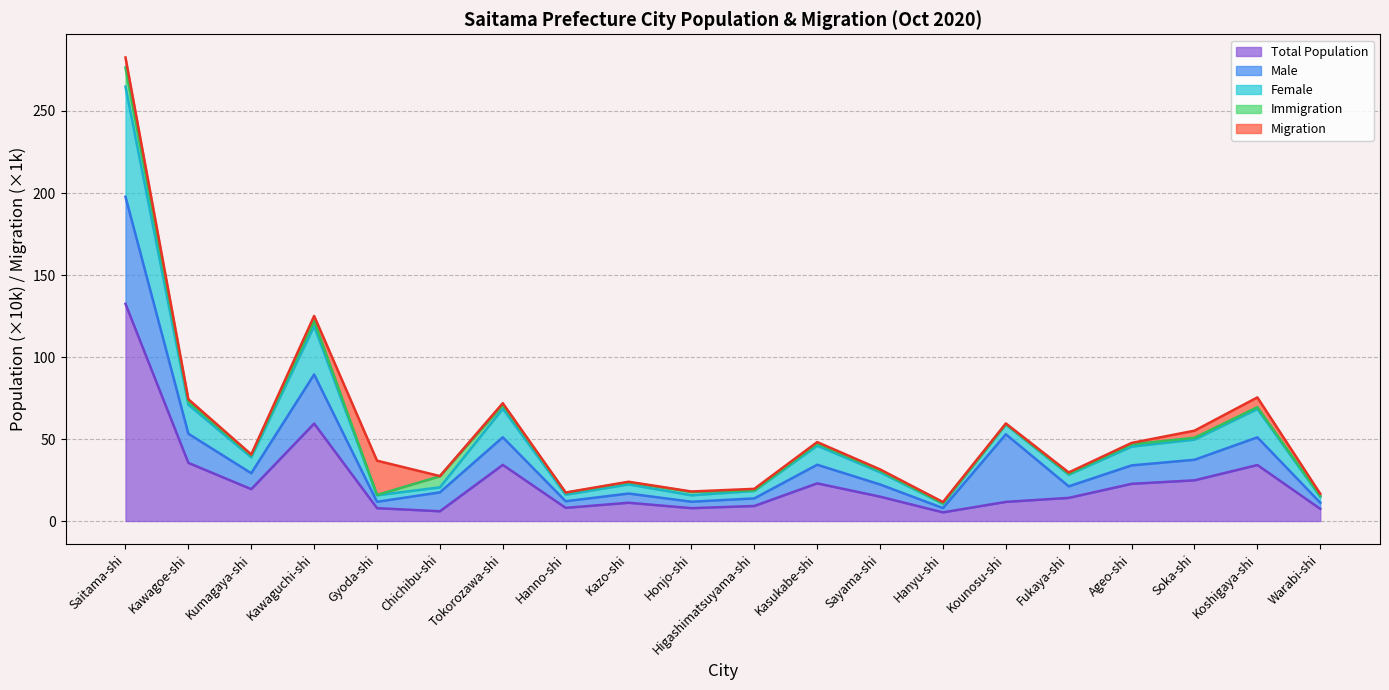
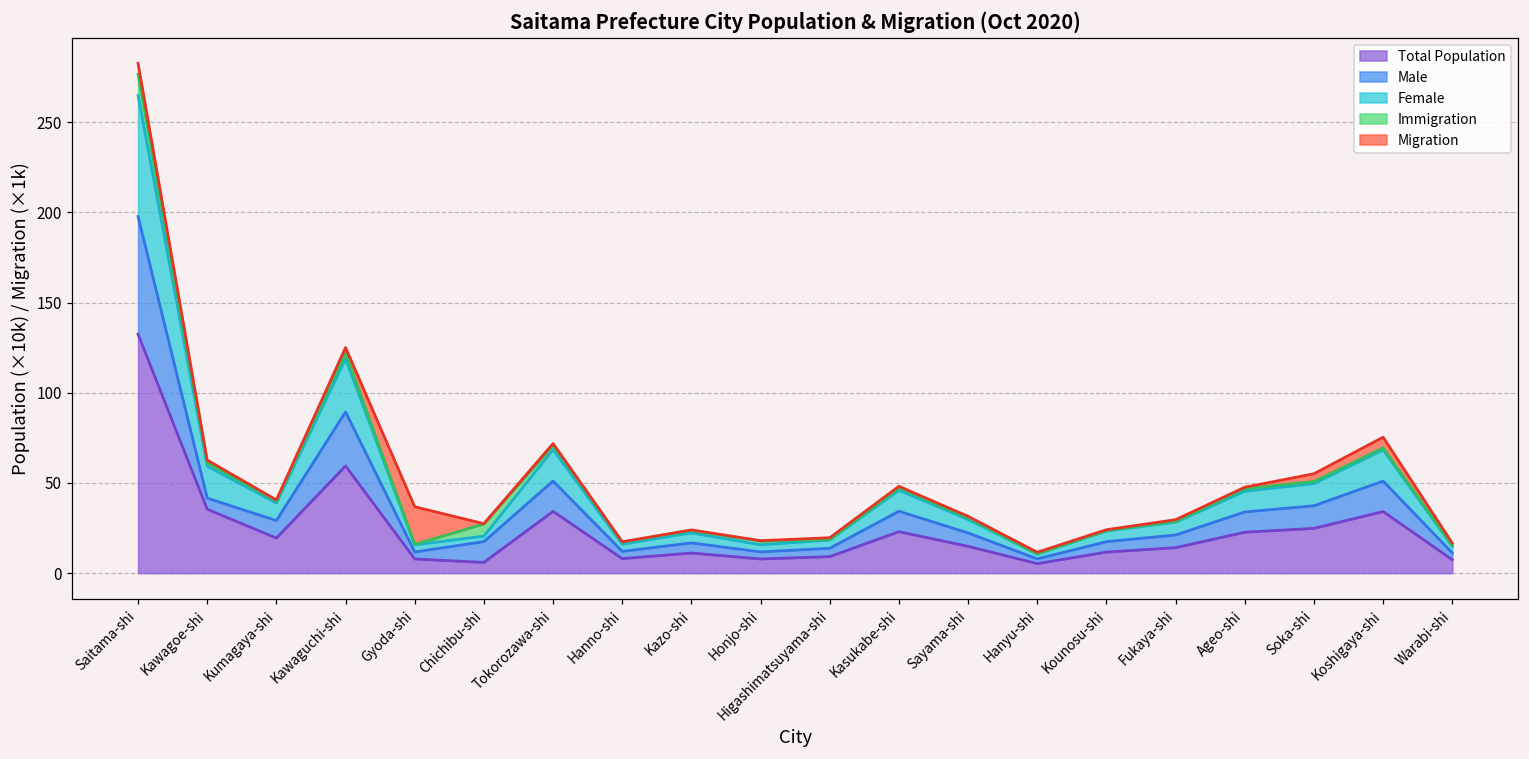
Male, Kawagoe-shi: 18 -> 6
Male, Kounosu-shi: 41 -> 6
